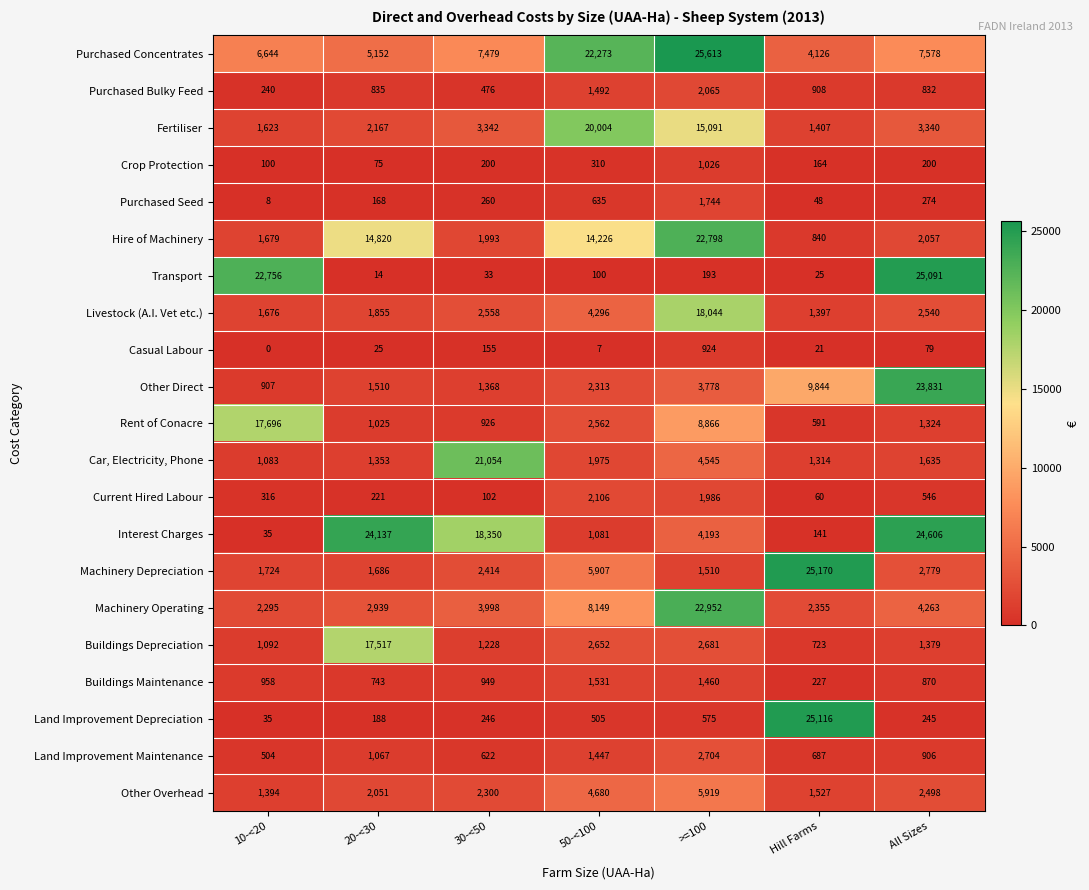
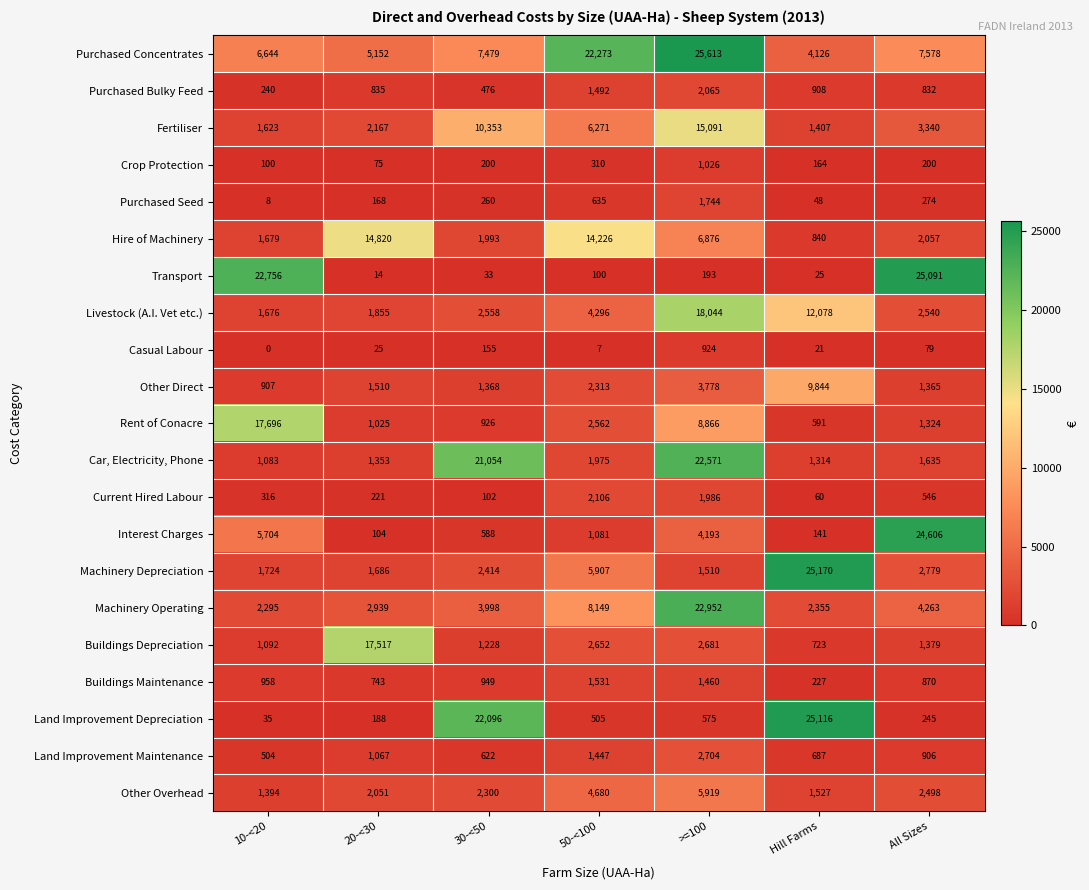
Fertiliser, 30-<50: 3,342 -> 10,353
Fertiliser, 50-<100: 20,004 -> 6,271
Hire of Machinery, >=100: 22,798 -> 6,876
Livestock (A.I. Vet etc.), Hill Farms: 1,397 -> 12,078
Other Direct, All Sizes: 23,831 -> 1,365
Car, Electricity, Phone, >=100: 4,545 -> 22,571
Interest Charges, 10-<20: 35 -> 5,704
Interest Charges, 20-<30: 24,137 -> 104
Interest Charges, 30-<50: 18,350 -> 588
Land Improvement Depreciation, 30-<50: 246 -> 22,096
